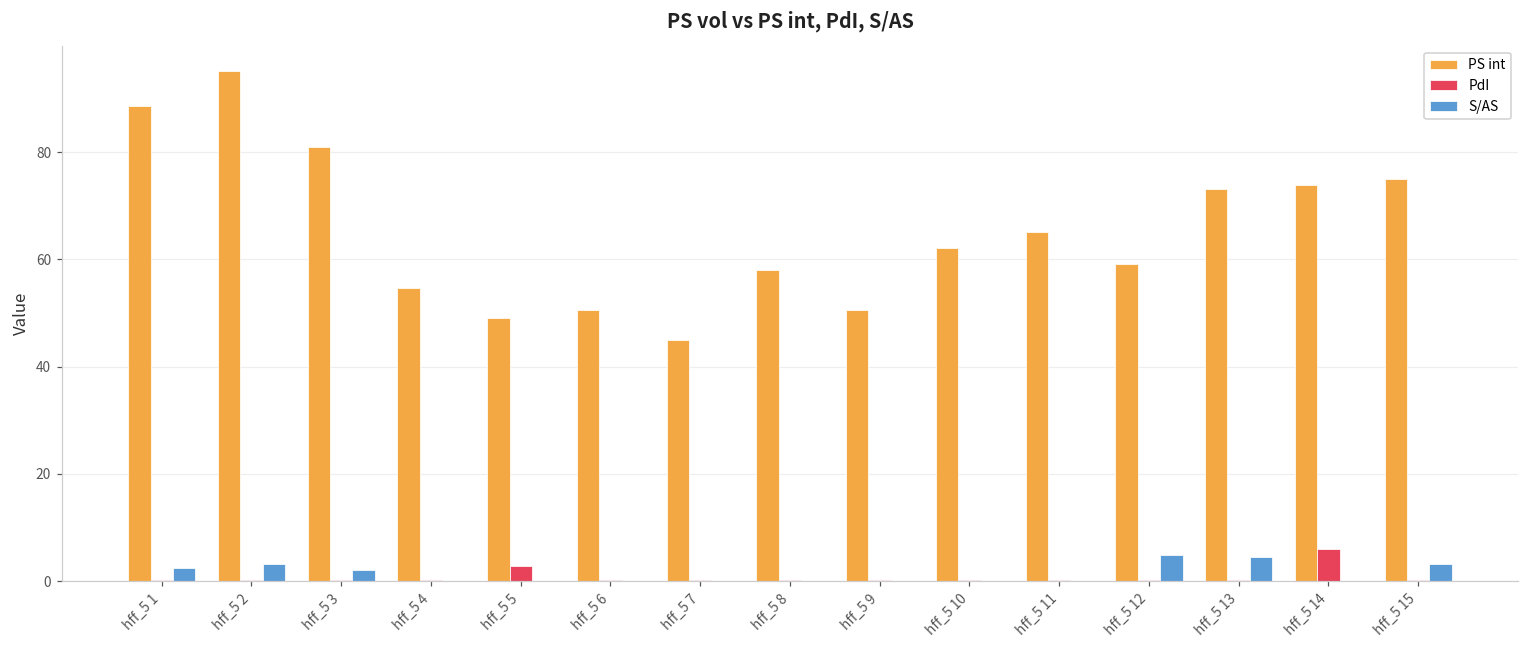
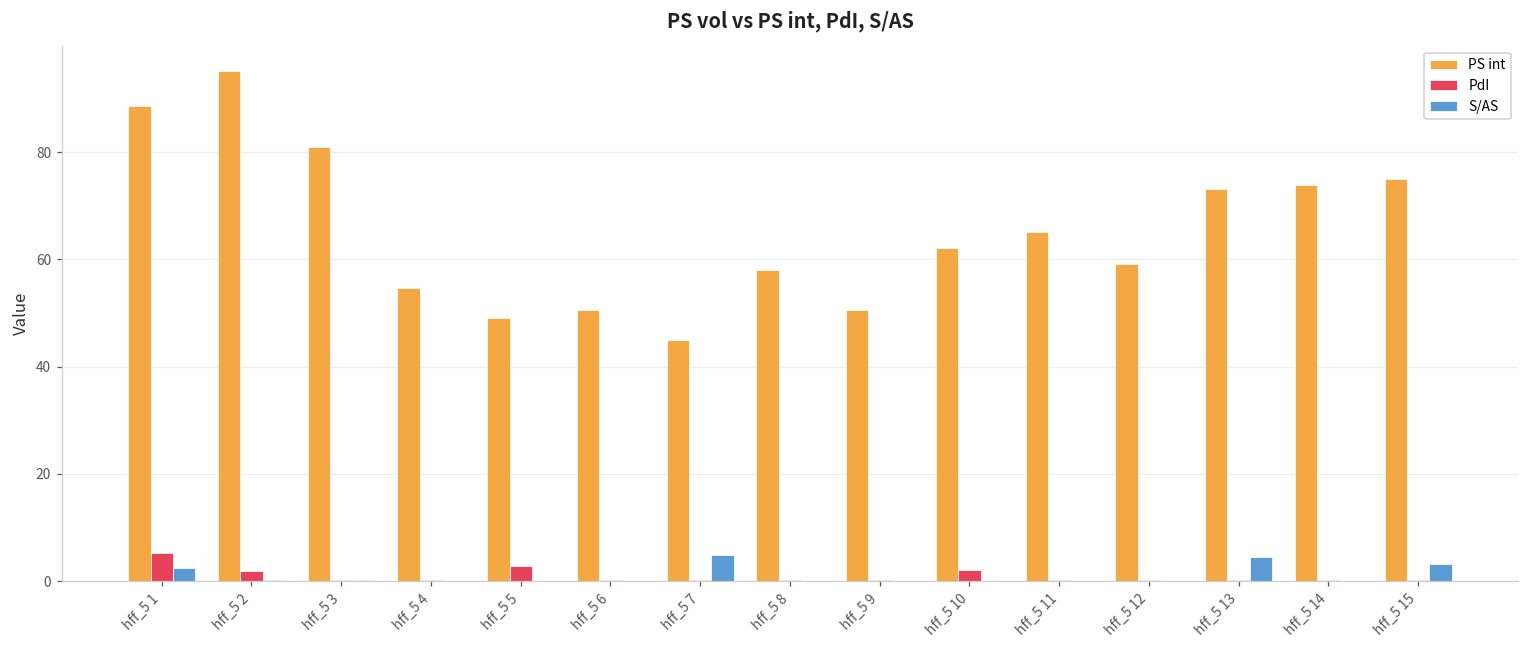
PdI, hff_5 1: 0 -> 5
PdI, hff_5 2: 0 -> 2
S/AS, hff_5 2: 3 -> 0
S/AS, hff_5 3: 2 -> 0
S/AS, hff_5 7: 0 -> 5
PdI, hff_5 10: 0 -> 2
S/AS, hff_5 12: 5 -> 0
PdI, hff_5 14: 6 -> 0
